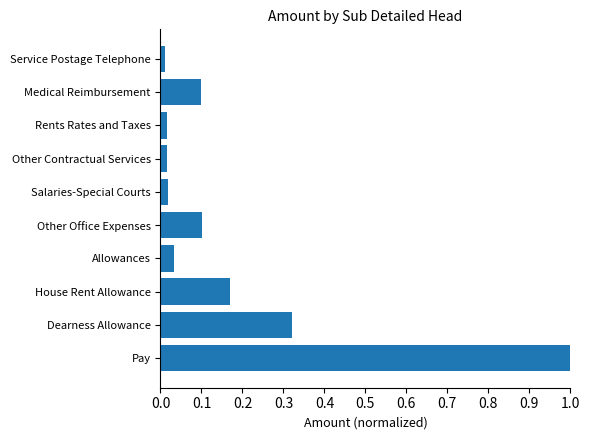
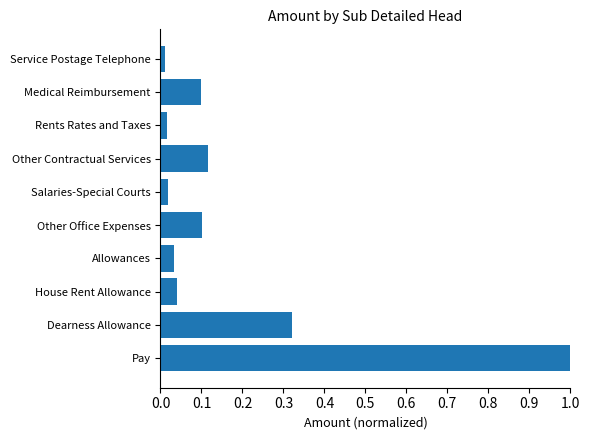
Other Contractual Services: 0.02 -> 0.12
House Rent Allowance: 0.17 -> 0.04
